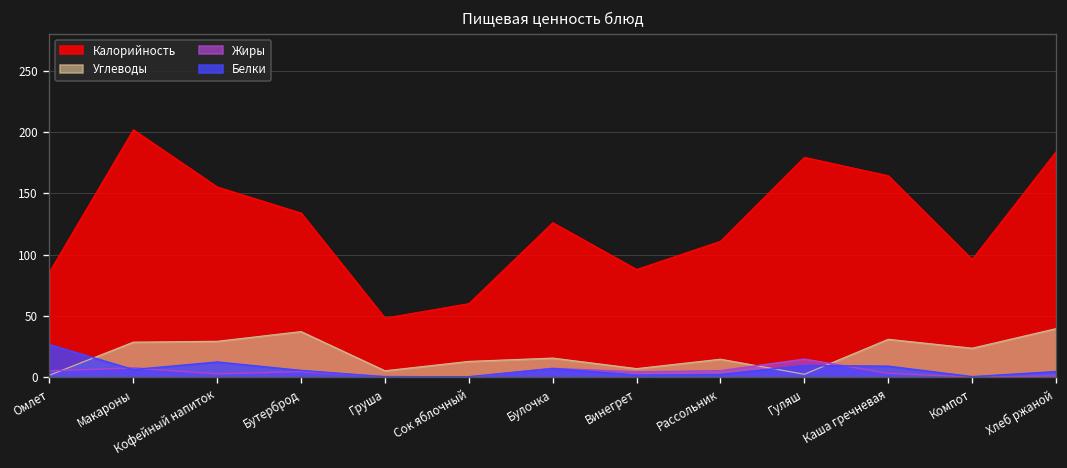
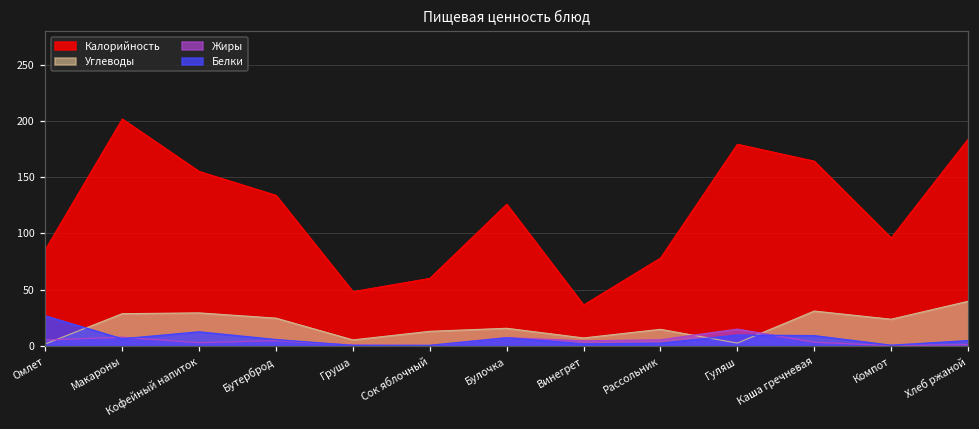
Углеводы, Бутерброд: 37 -> 25
Калорийность, Винегрет: 88 -> 36
Калорийность, Рассольник: 111 -> 78
